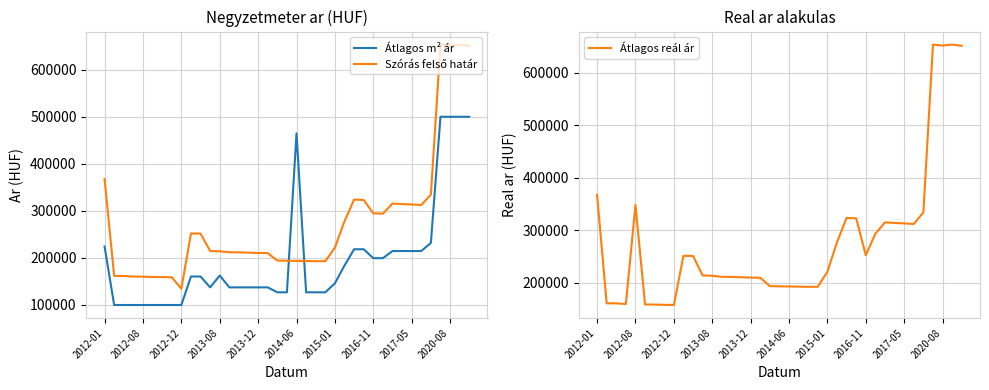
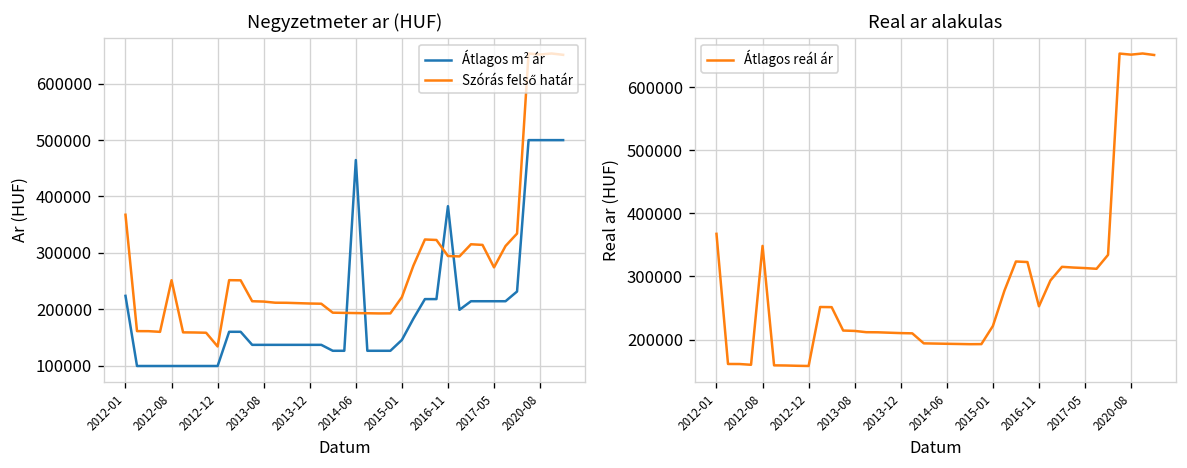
Negyzetmeter ar (HUF), Szórás felső határ, 2012-08: 160000 -> 250000
Negyzetmeter ar (HUF), Átlagos m² ár, 2013-08: 160000 -> 140000
Negyzetmeter ar (HUF), Átlagos m² ár, 2016-11: 200000 -> 380000
Negyzetmeter ar (HUF), Szórás felső határ, 2017-05: 310000 -> 270000
